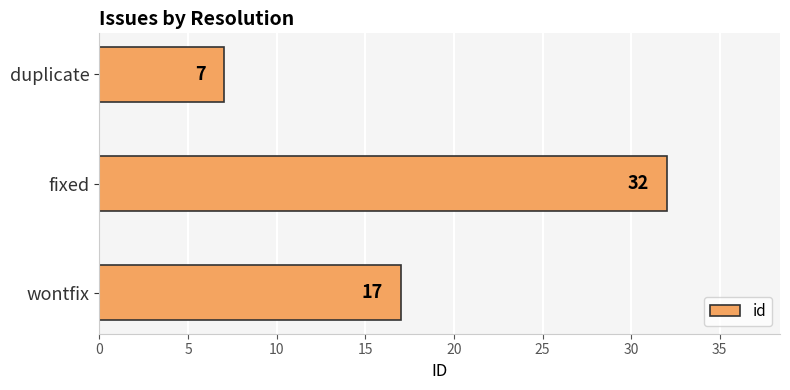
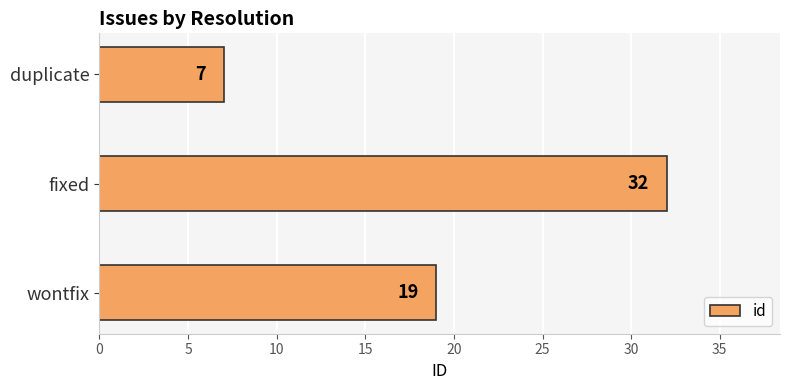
wontfix: 17 -> 19
